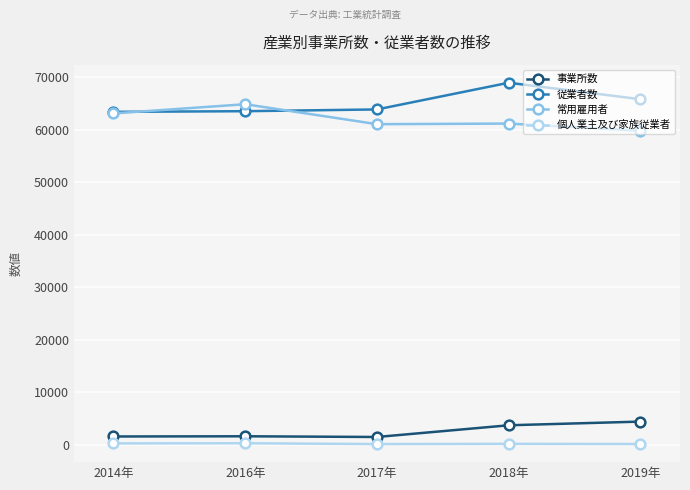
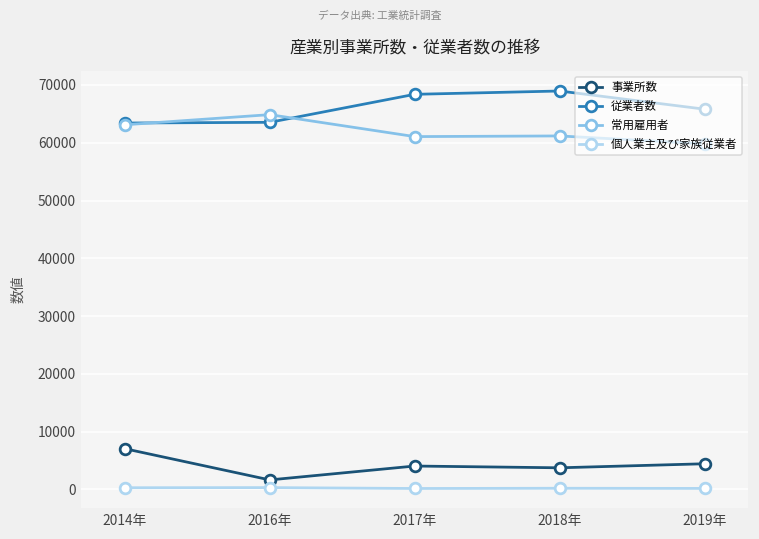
事業所数, 2014年: 2000 -> 7000
事業所数, 2017年: 2000 -> 4000
従業者数, 2017年: 64000 -> 68000
